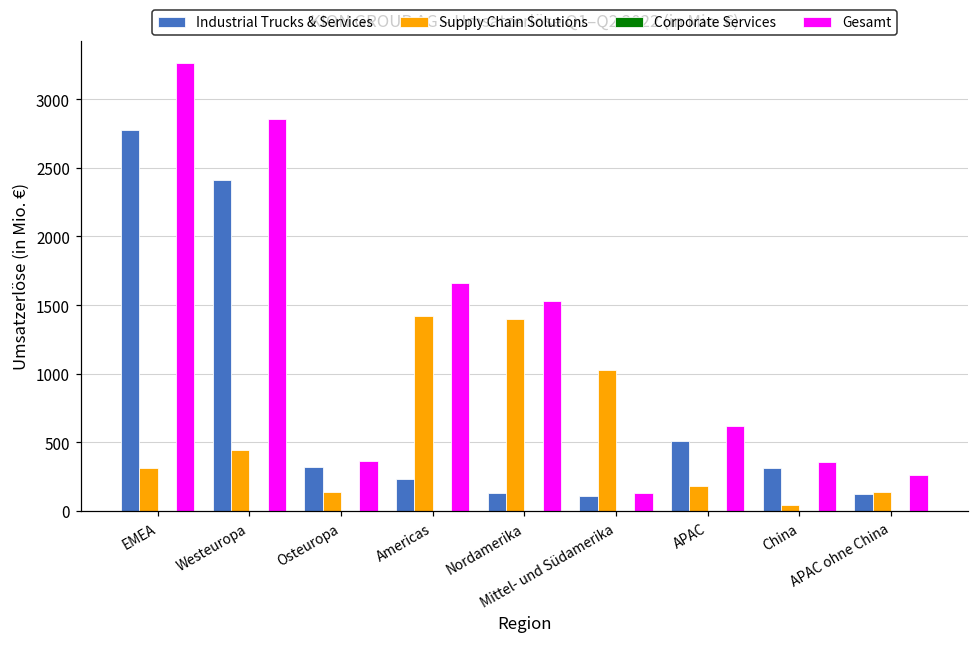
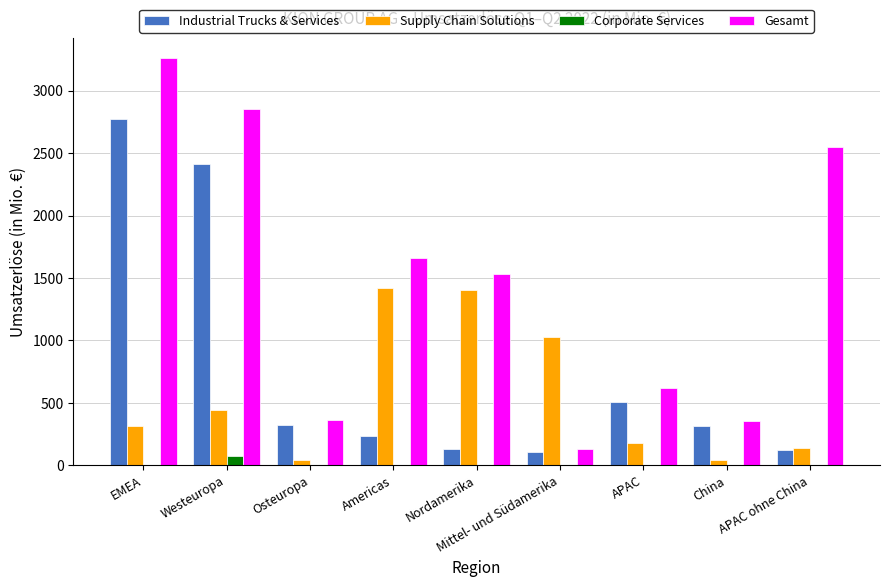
Corporate Services, Westeuropa: 0 -> 70
Supply Chain Solutions, Osteuropa: 140 -> 40
Gesamt, APAC ohne China: 260 -> 2550
